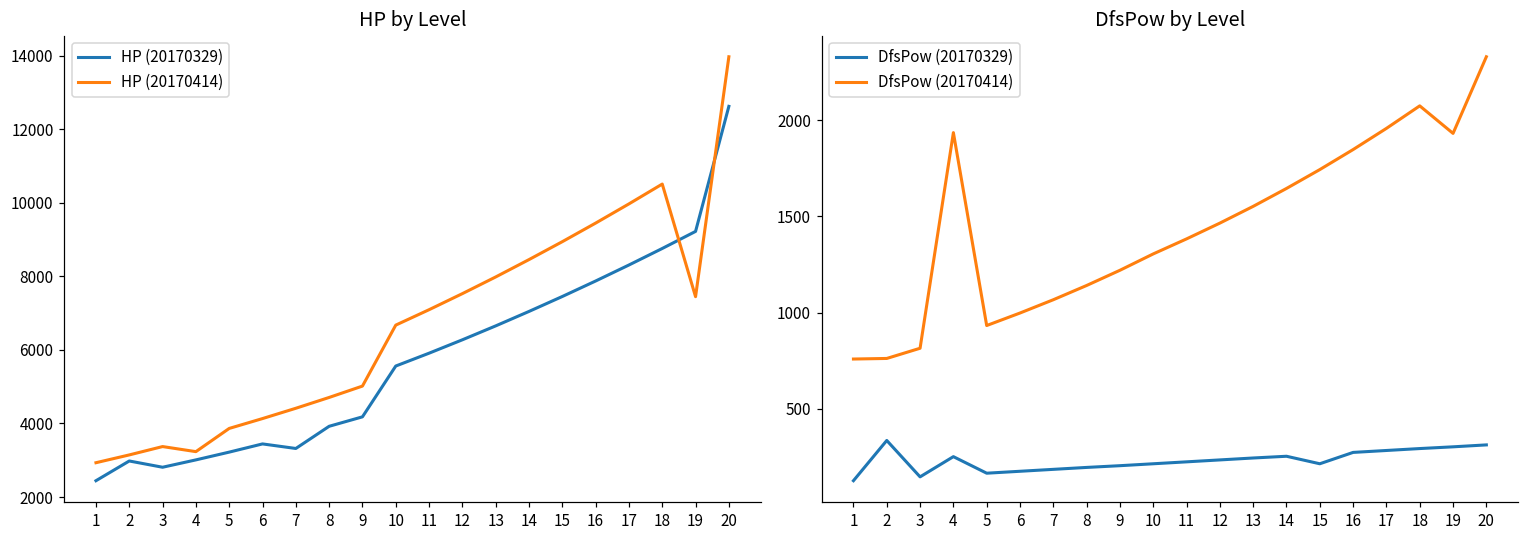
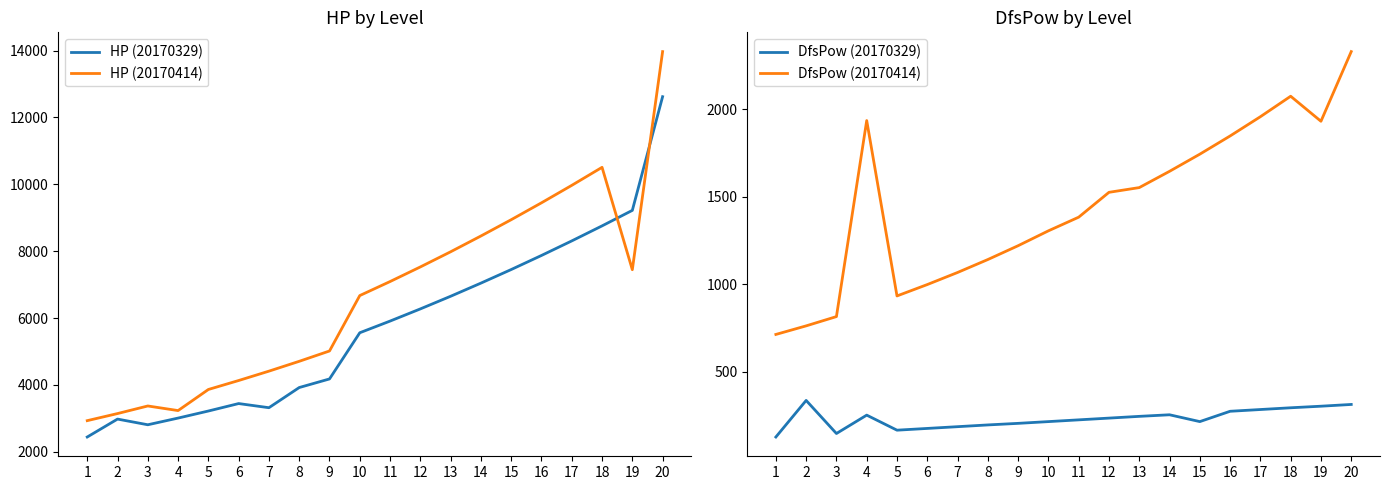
DfsPow by Level, DfsPow (20170414), 1: 760 -> 710
DfsPow by Level, DfsPow (20170414), 12: 1470 -> 1530
